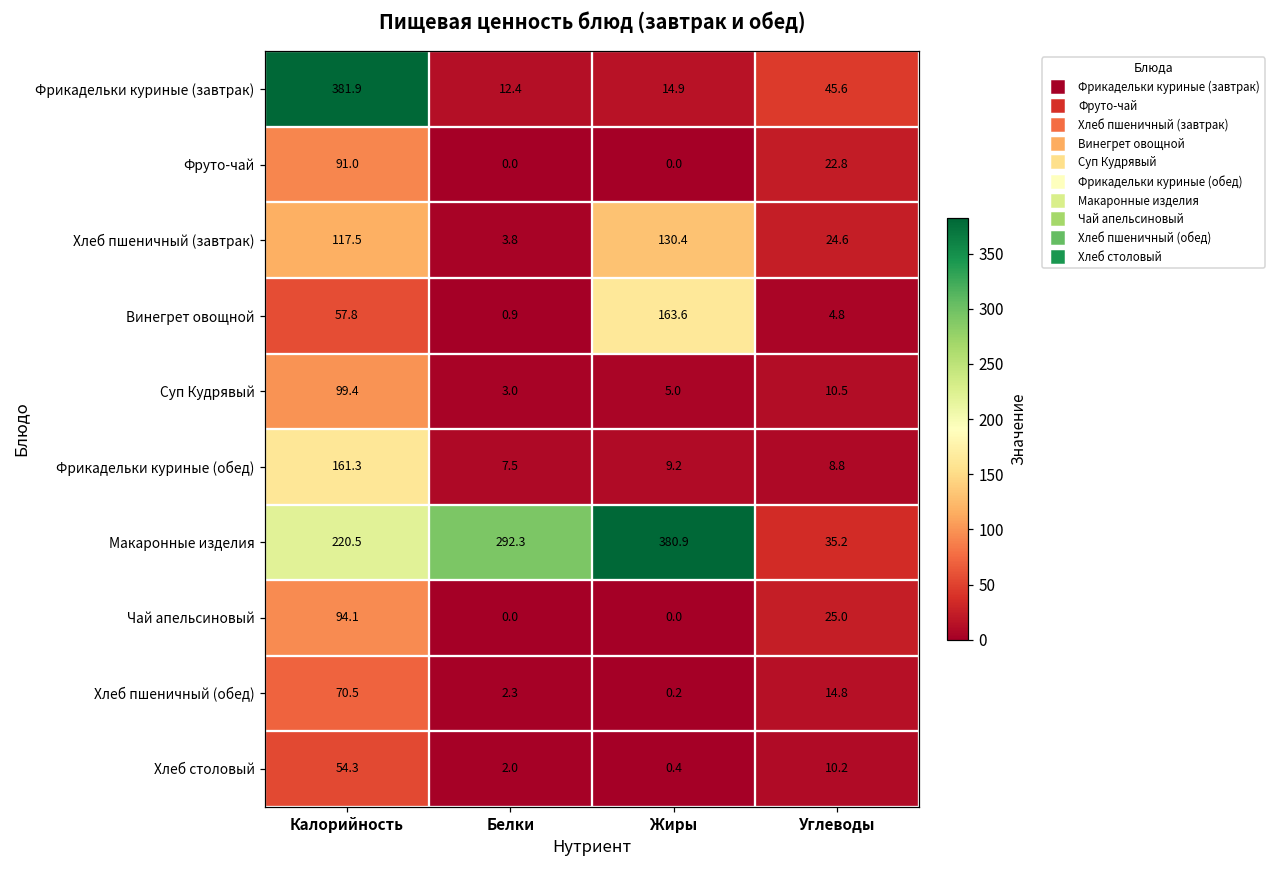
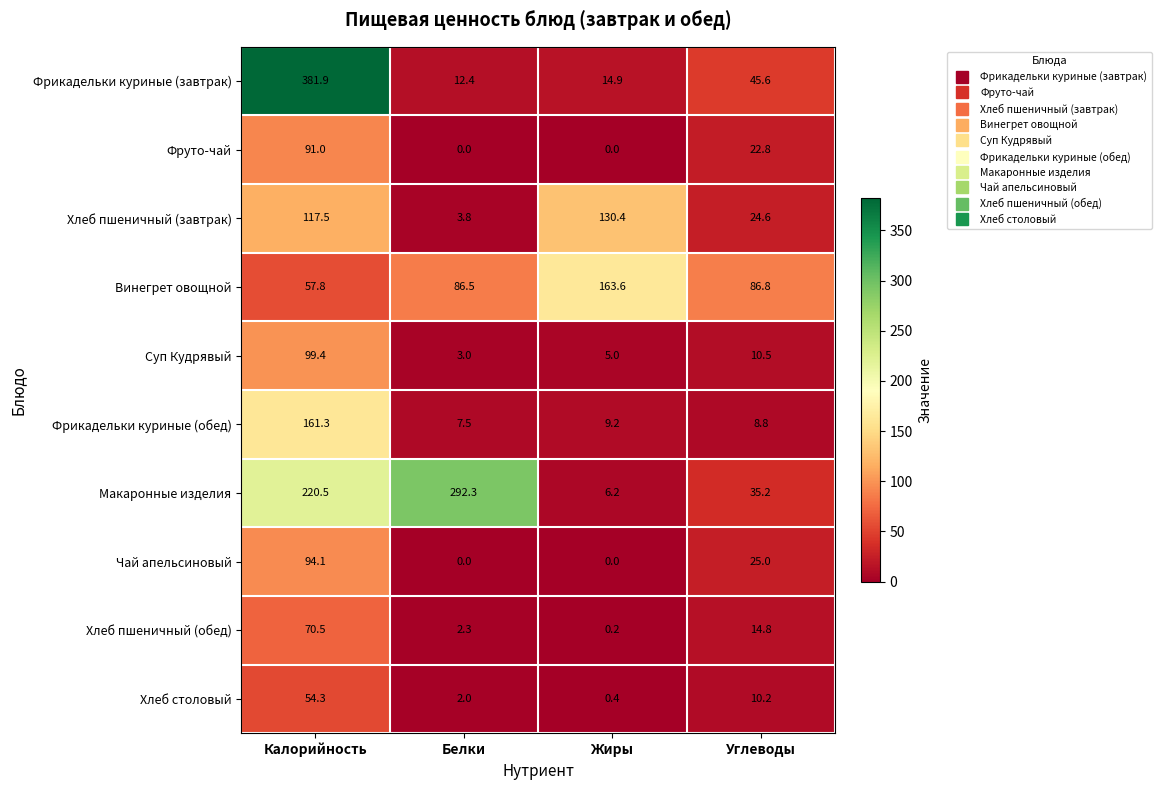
Винегрет овощной, Белки: 0.9 -> 86.5
Винегрет овощной, Углеводы: 4.8 -> 86.8
Макаронные изделия, Жиры: 380.9 -> 6.2
